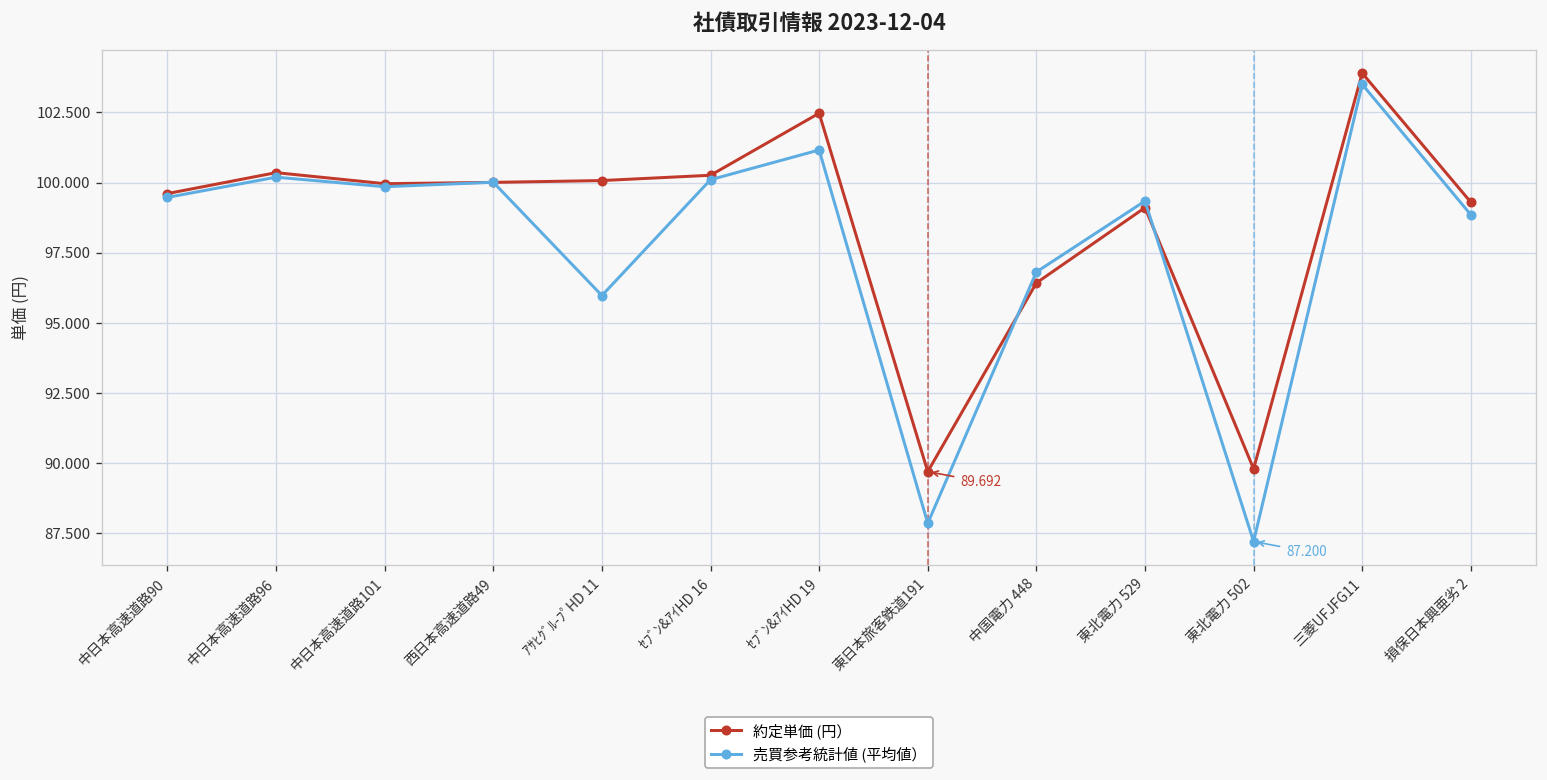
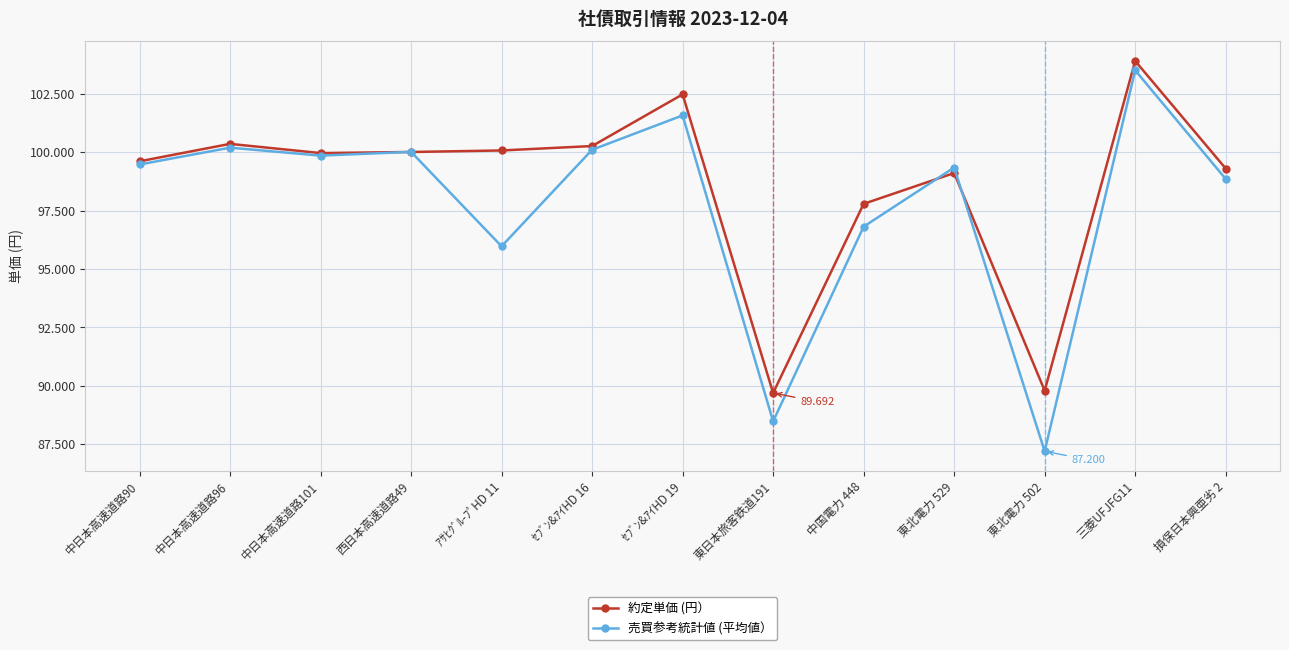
売買参考統計値 (平均値）, ｾﾌﾞﾝ&ｱｲHD 19: 101.2 -> 101.6
売買参考統計値 (平均値）, 東日本旅客鉄道191: 87.9 -> 88.5
約定単価 (円）, 中国電力 448: 96.4 -> 97.8
